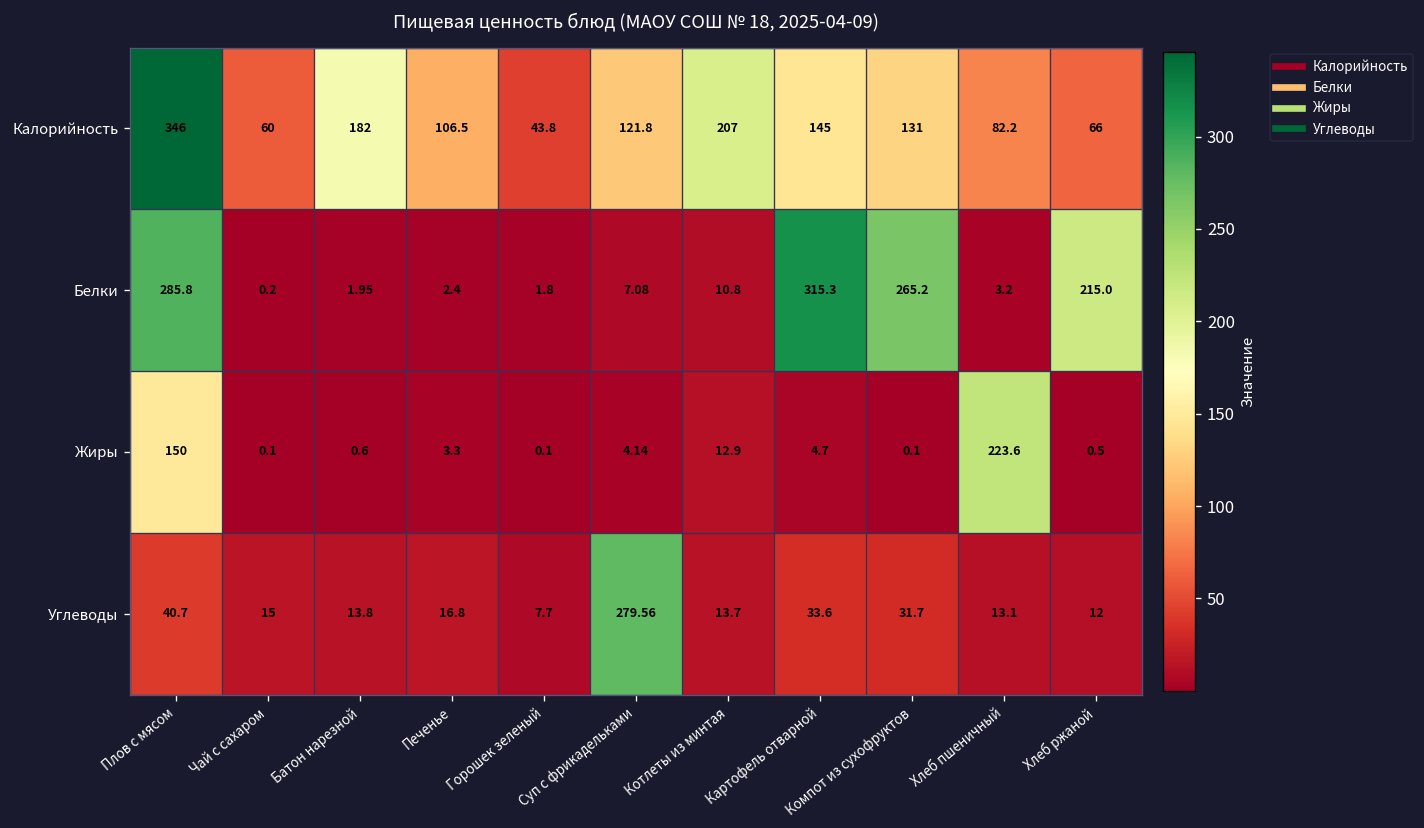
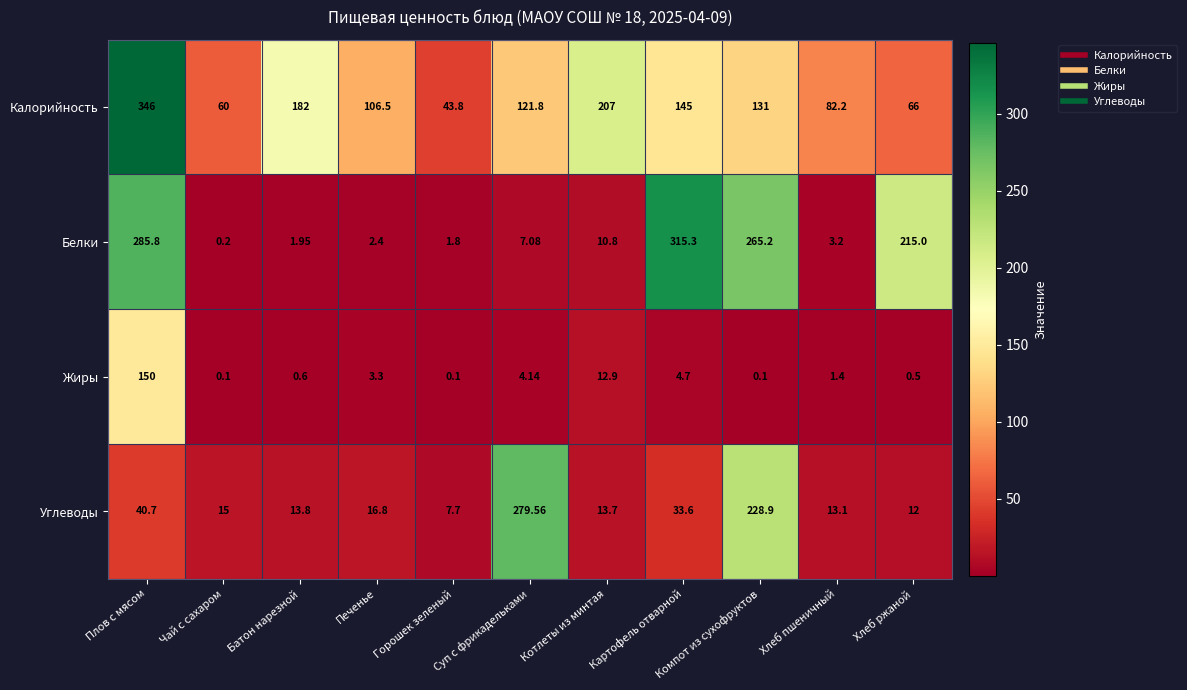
Жиры, Хлеб пшеничный: 223.6 -> 1.4
Углеводы, Компот из сухофруктов: 31.7 -> 228.9
